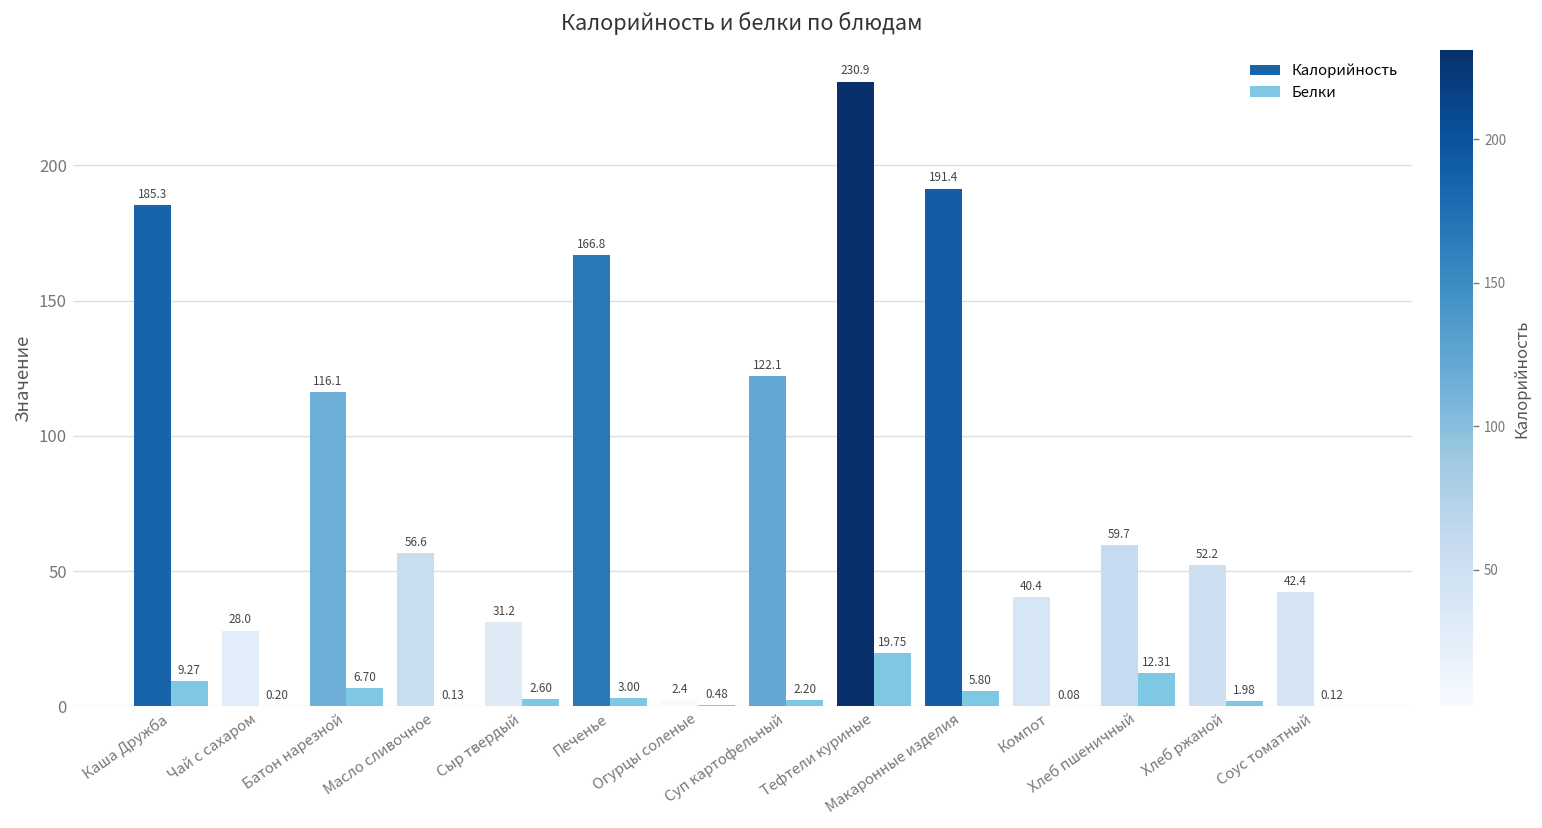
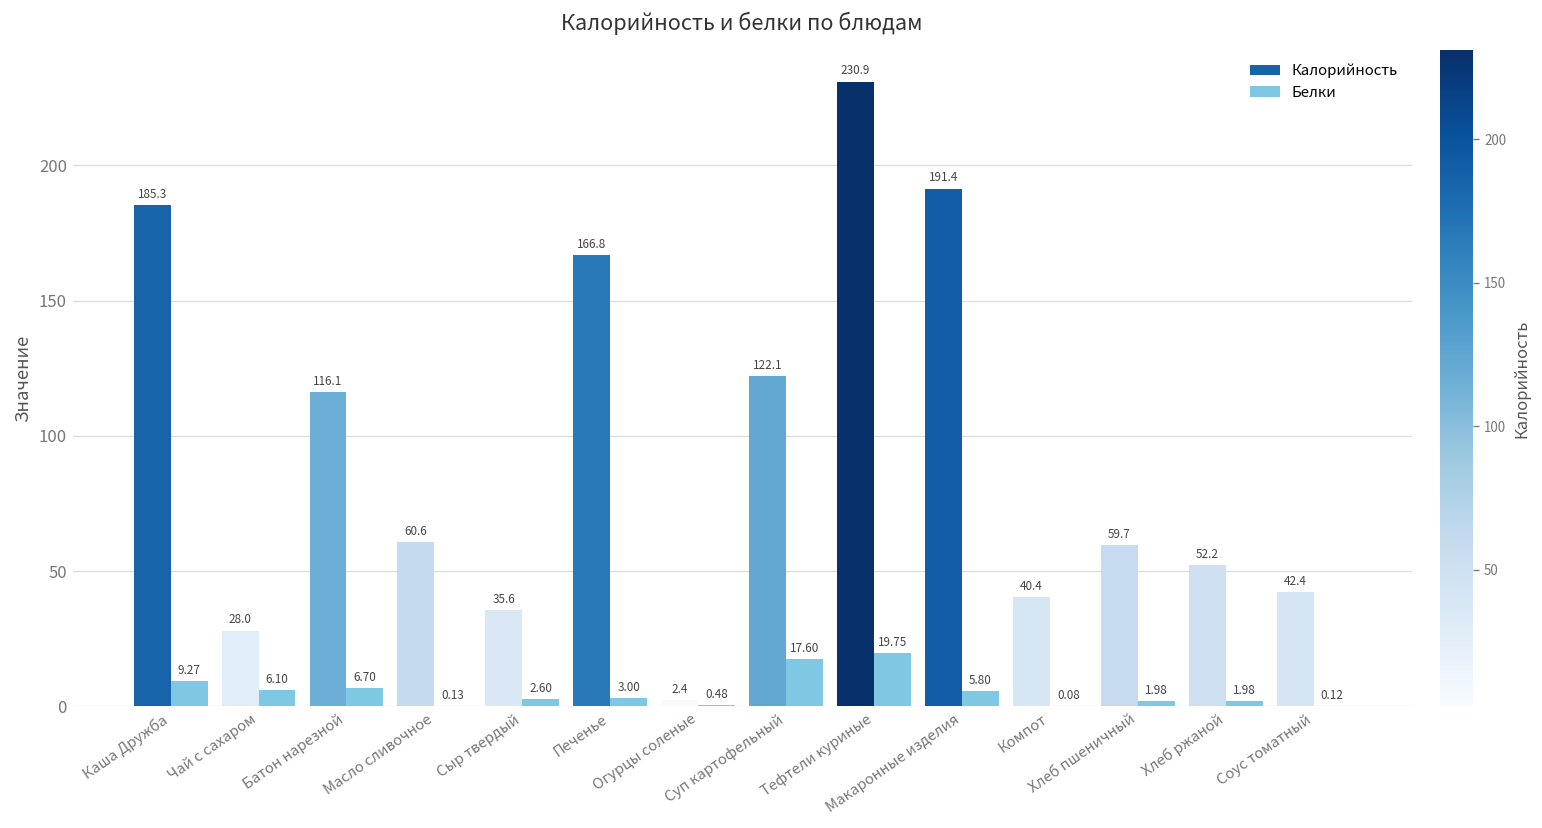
Белки, Чай с сахаром: 0.20 -> 6.10
Калорийность, Масло сливочное: 56.6 -> 60.6
Калорийность, Сыр твердый: 31.2 -> 35.6
Белки, Суп картофельный: 2.20 -> 17.60
Белки, Хлеб пшеничный: 12.31 -> 1.98
